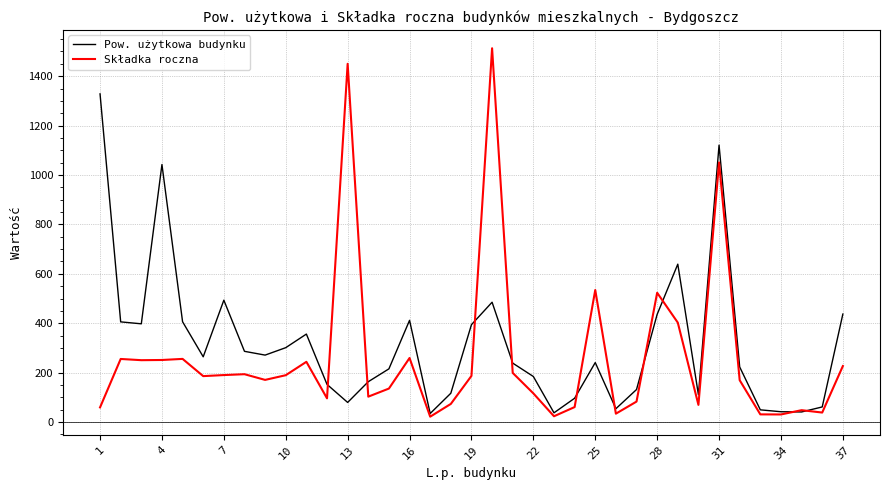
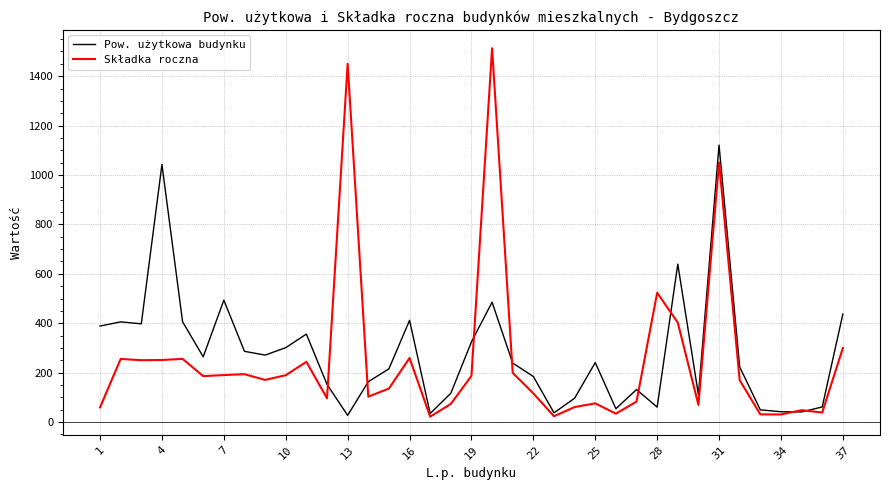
Pow. użytkowa budynku, 1: 1330 -> 390
Pow. użytkowa budynku, 13: 80 -> 30
Pow. użytkowa budynku, 19: 390 -> 320
Składka roczna, 25: 530 -> 80
Pow. użytkowa budynku, 28: 440 -> 60
Składka roczna, 37: 230 -> 300
